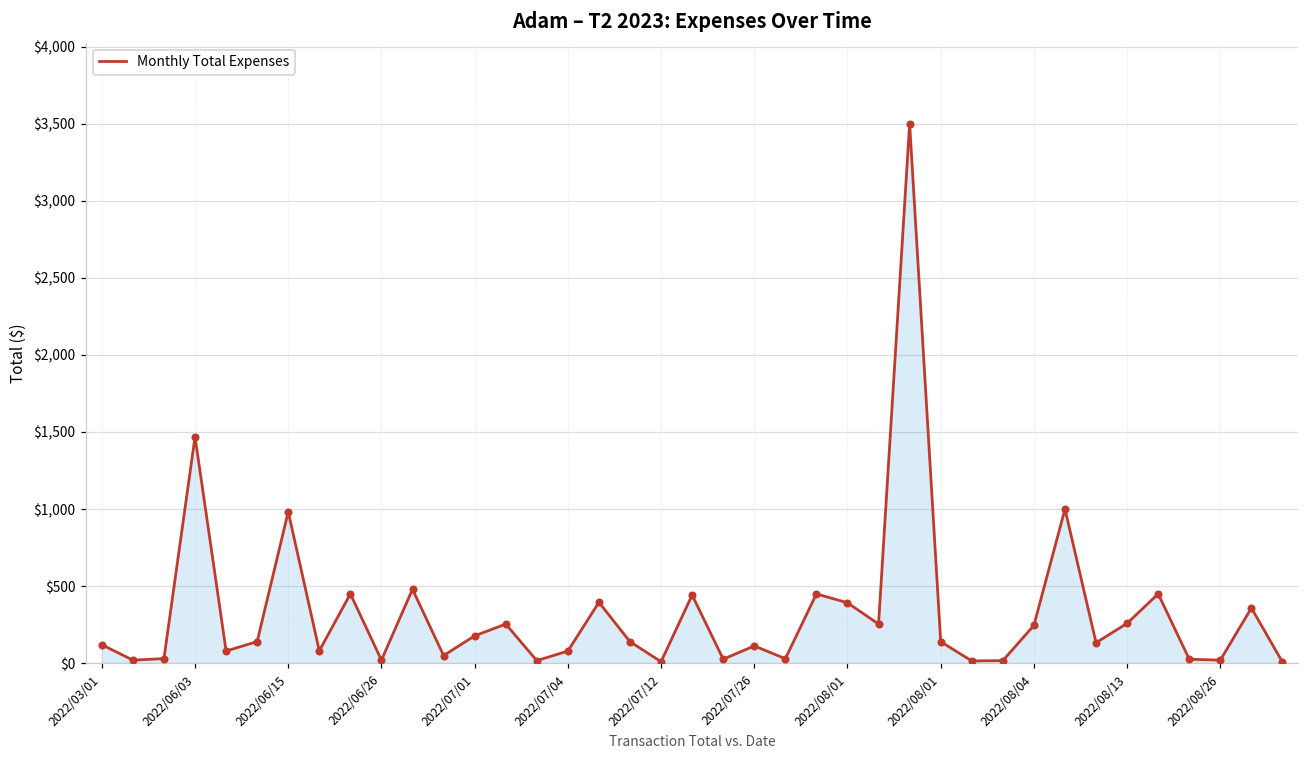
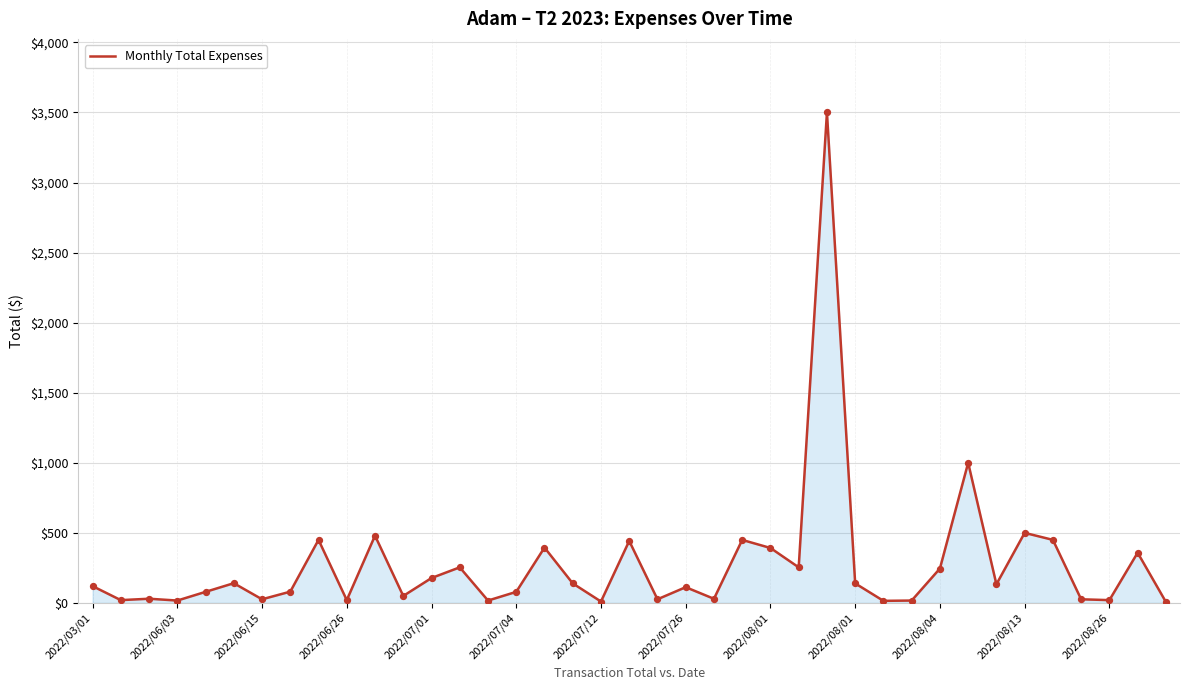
2022/06/03: $1,470 -> $20
2022/06/15: $980 -> $30
2022/08/13: $260 -> $500
